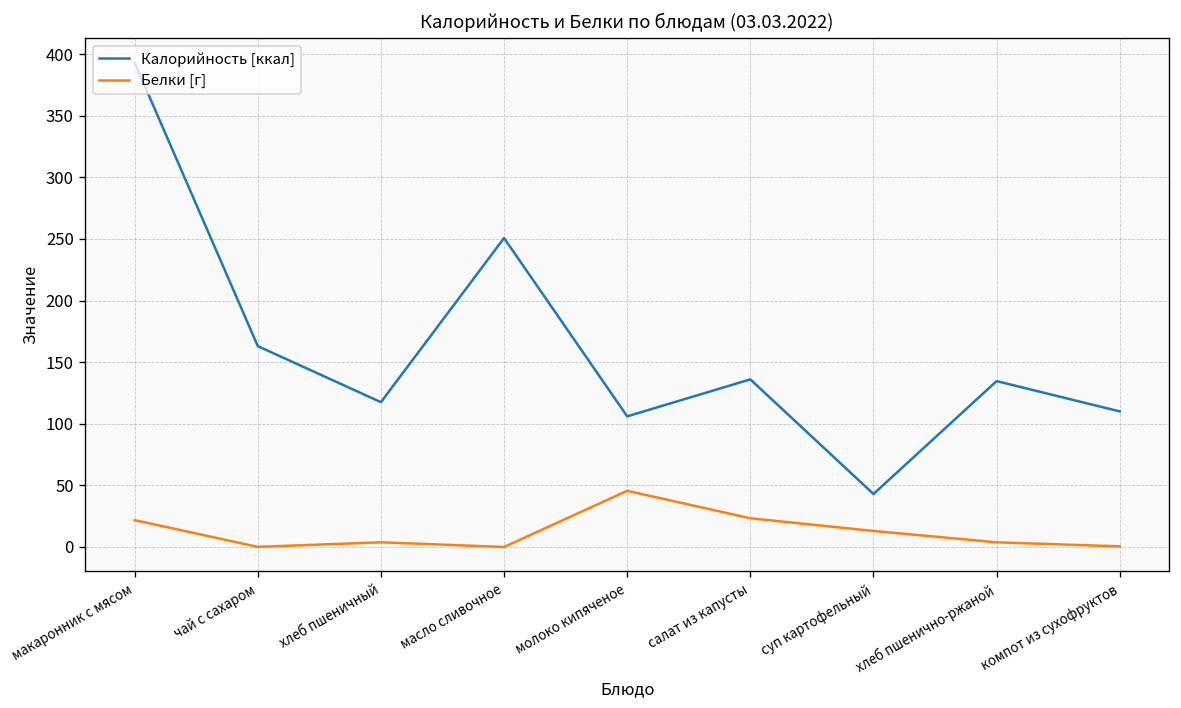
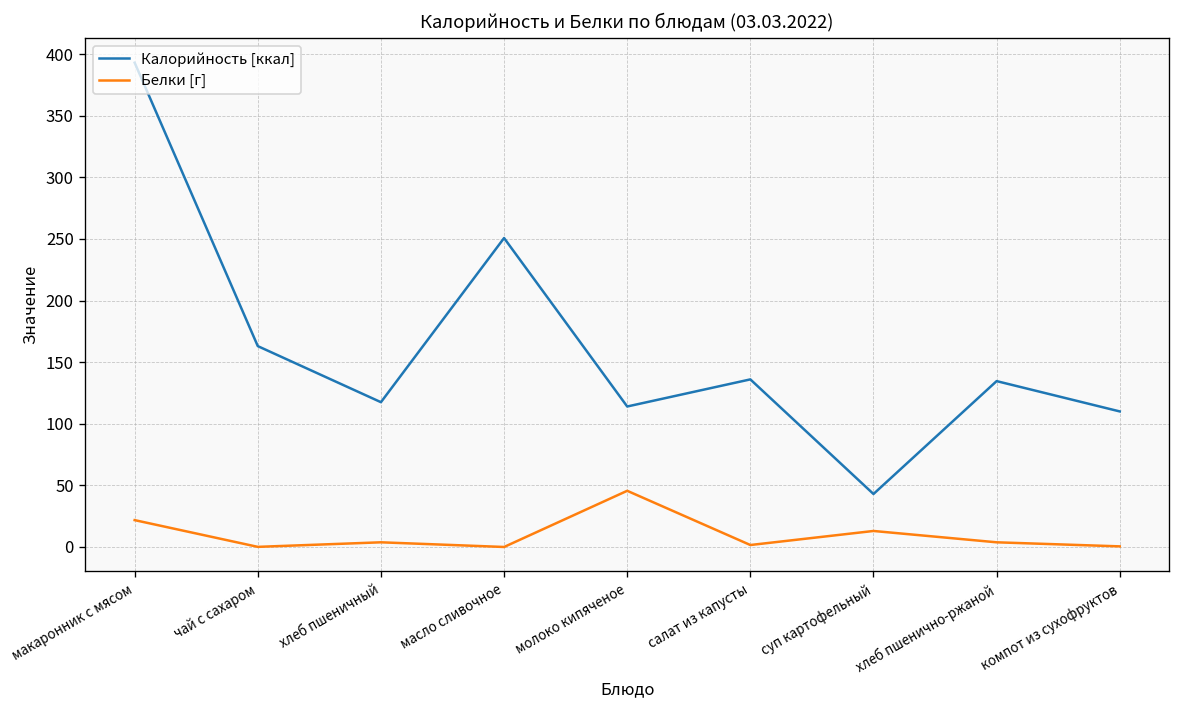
Калорийность [ккал], молоко кипяченое: 106 -> 114
Белки [г], салат из капусты: 23 -> 2
